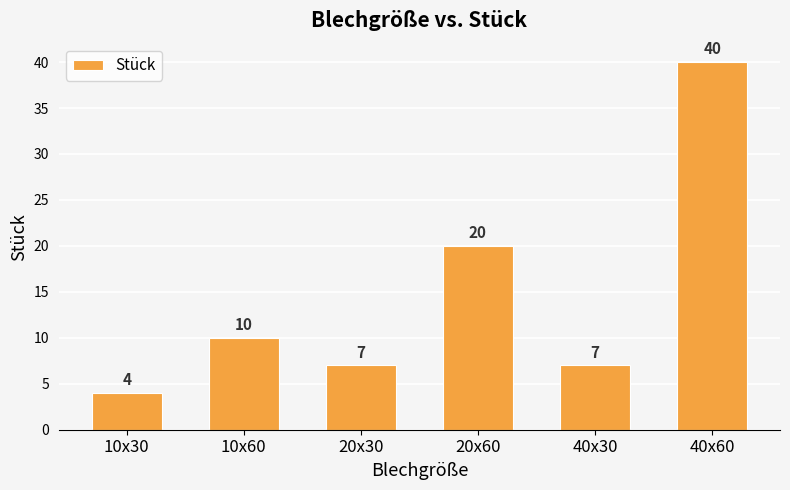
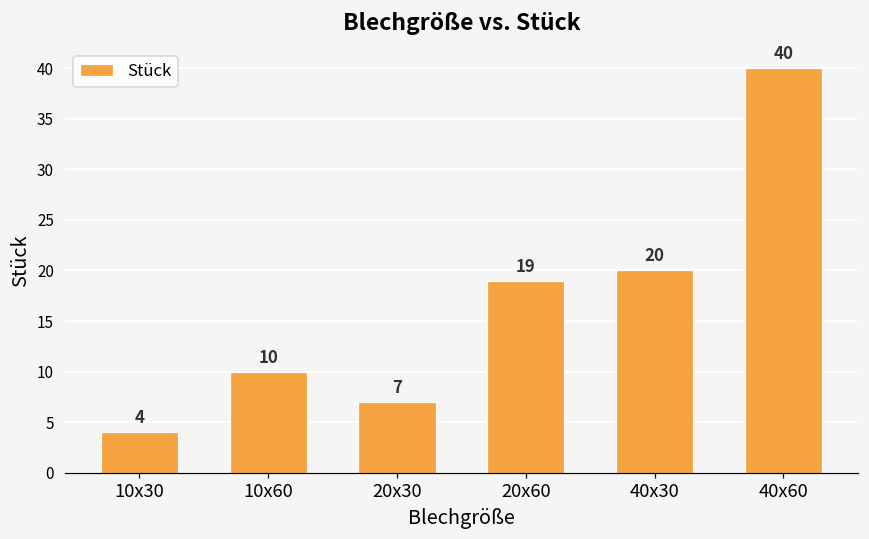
20x60: 20 -> 19
40x30: 7 -> 20
